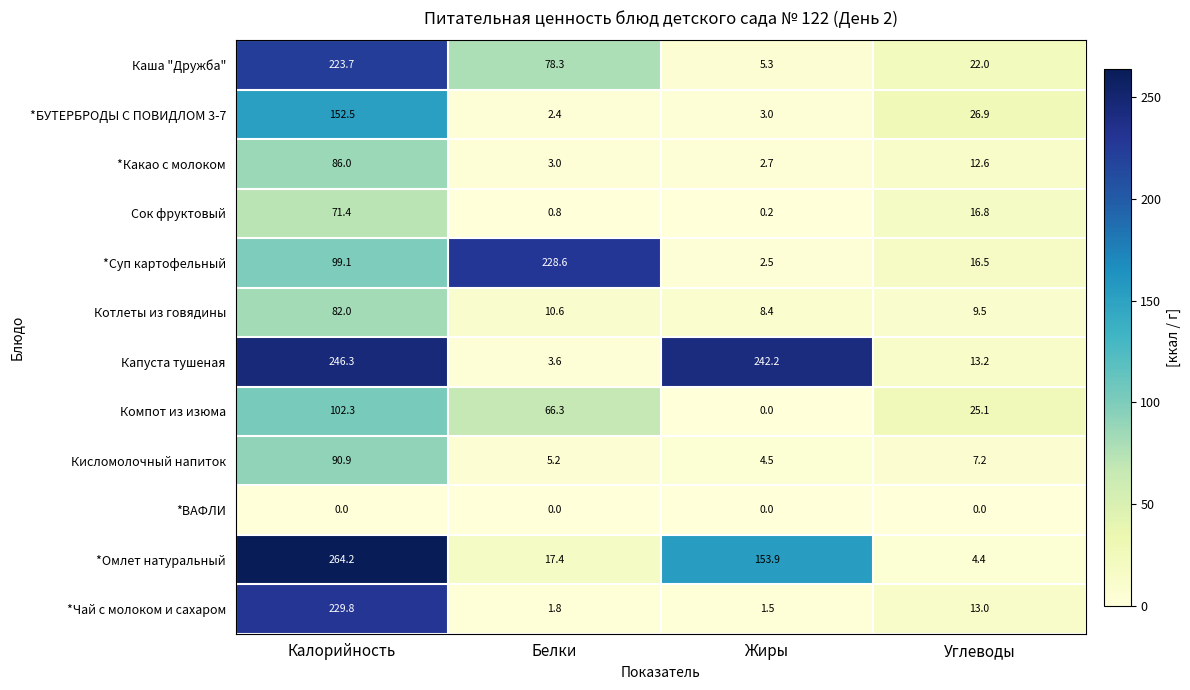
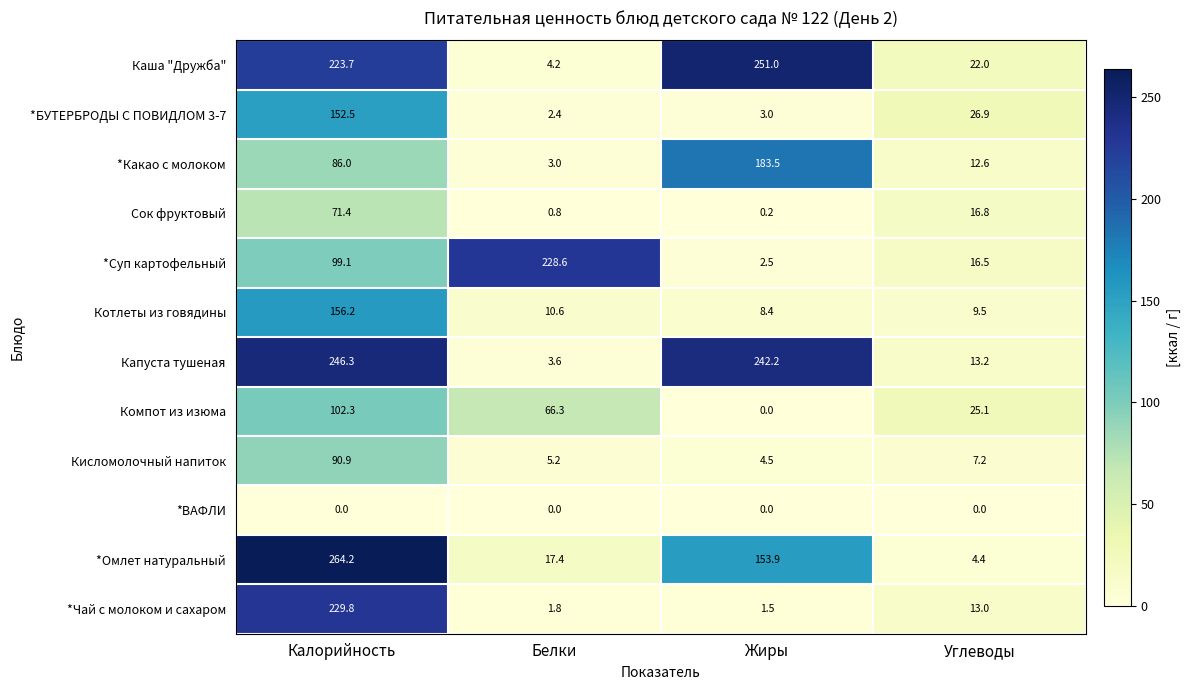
Каша "Дружба", Белки: 78.3 -> 4.2
Каша "Дружба", Жиры: 5.3 -> 251.0
*Какао с молоком, Жиры: 2.7 -> 183.5
Котлеты из говядины, Калорийность: 82.0 -> 156.2
